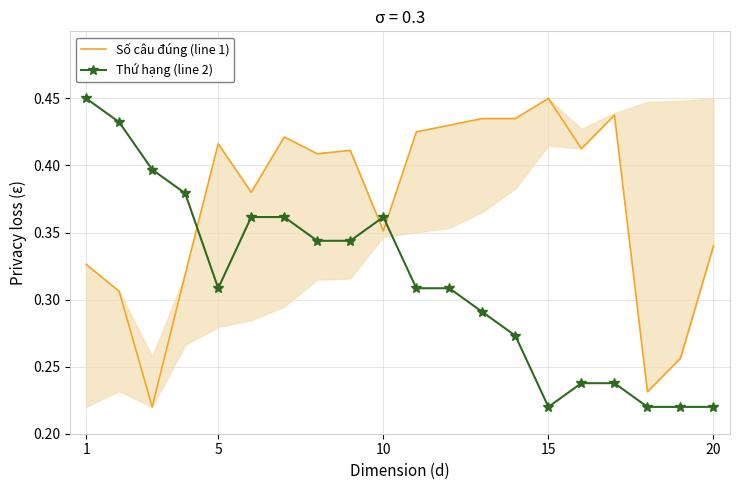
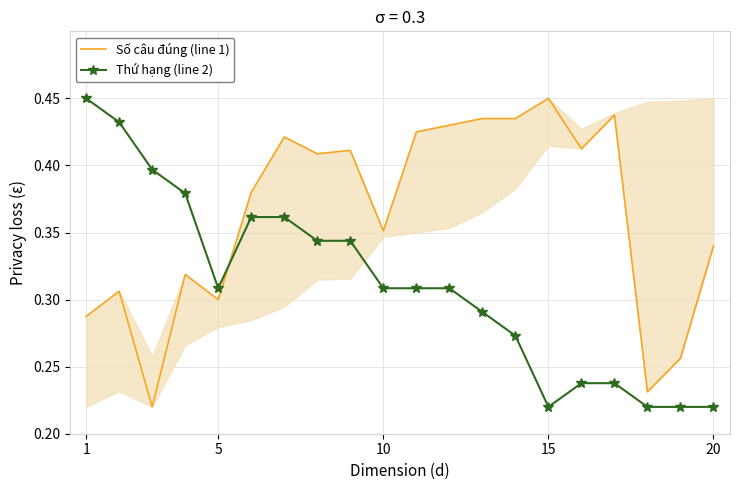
Số câu đúng (line 1), 1: 0.326 -> 0.288
Số câu đúng (line 1), 5: 0.416 -> 0.300
Thứ hạng (line 2), 10: 0.362 -> 0.308
